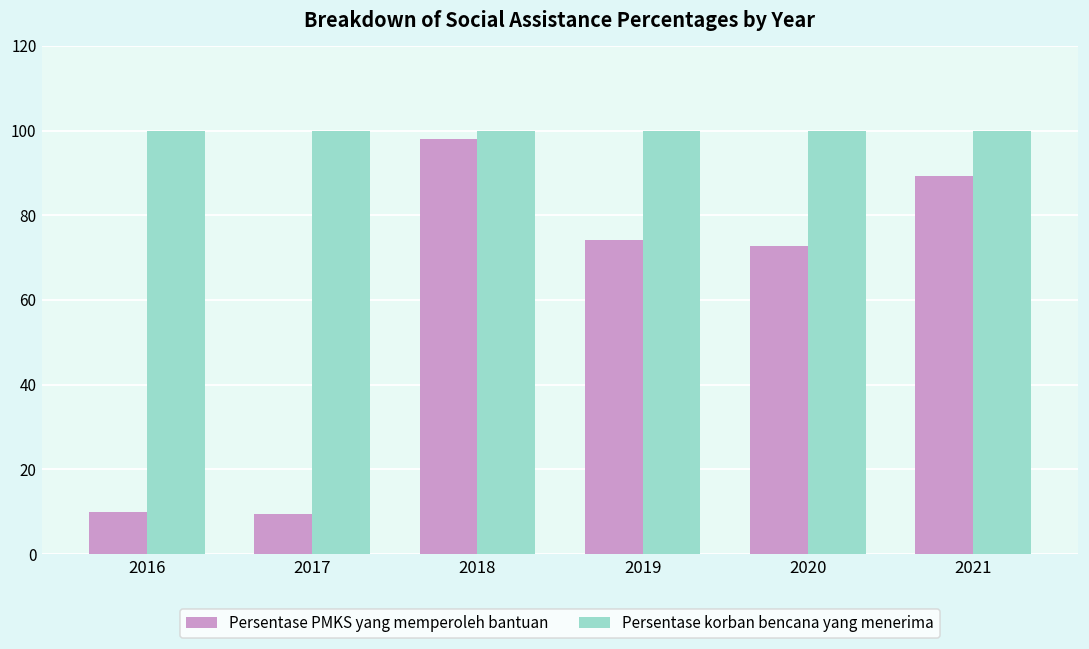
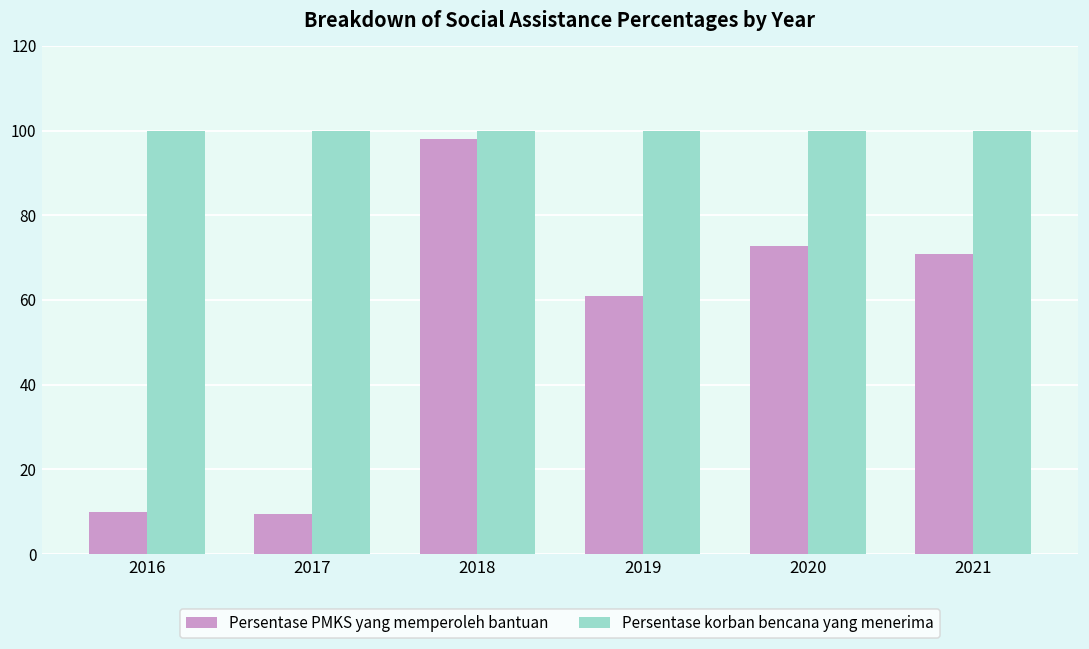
Persentase PMKS yang memperoleh bantuan, 2019: 74 -> 61
Persentase PMKS yang memperoleh bantuan, 2021: 89 -> 71
